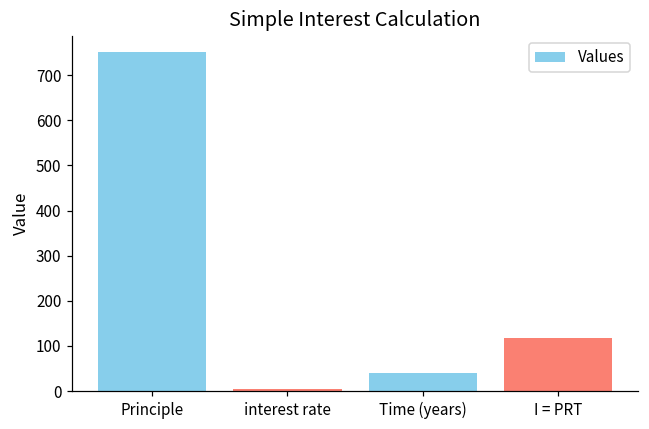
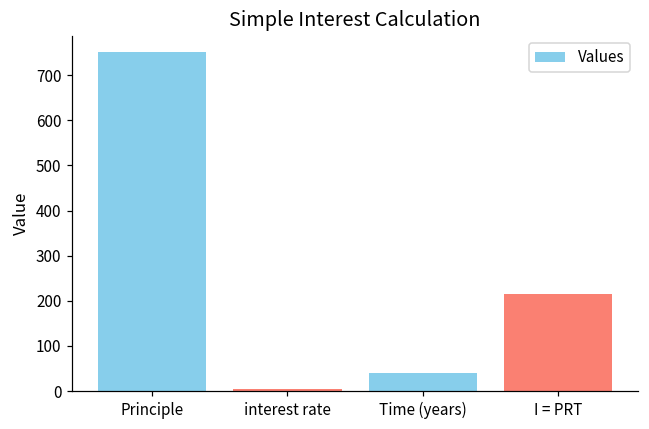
I = PRT: 120 -> 210
